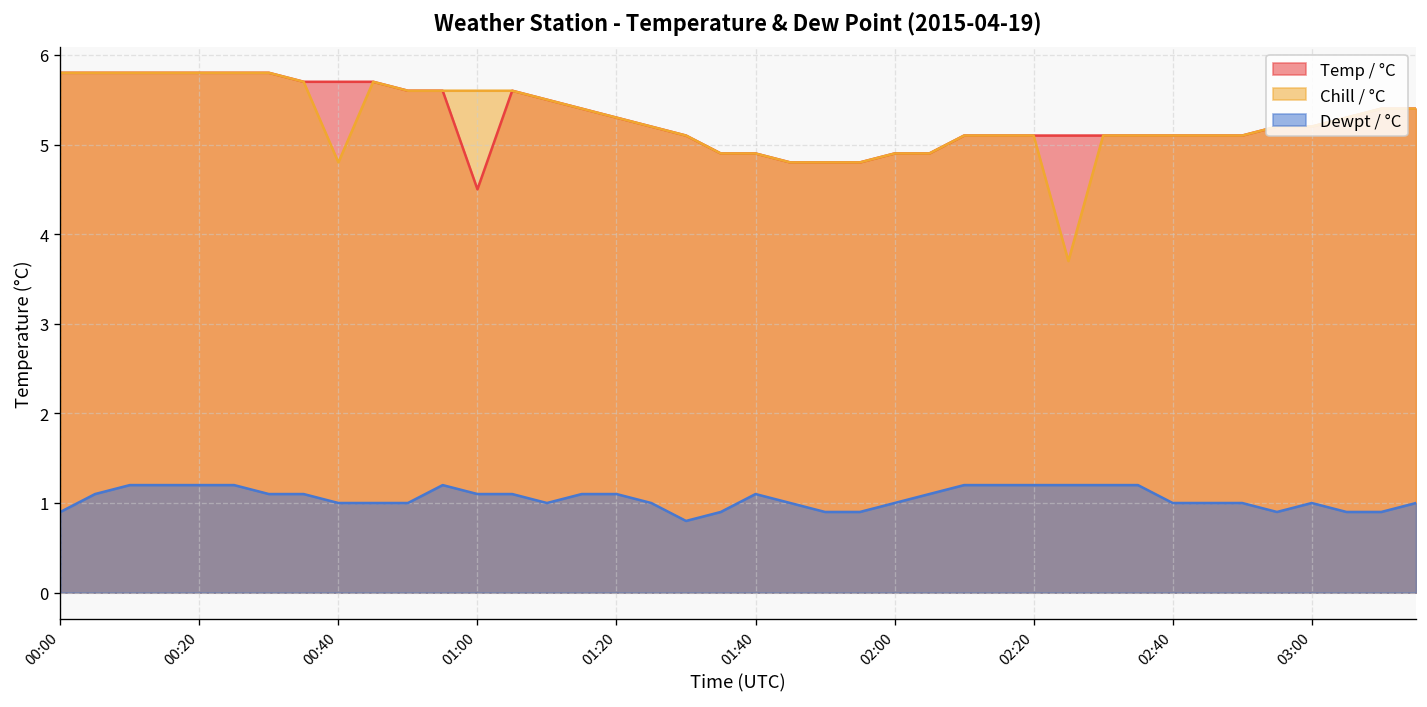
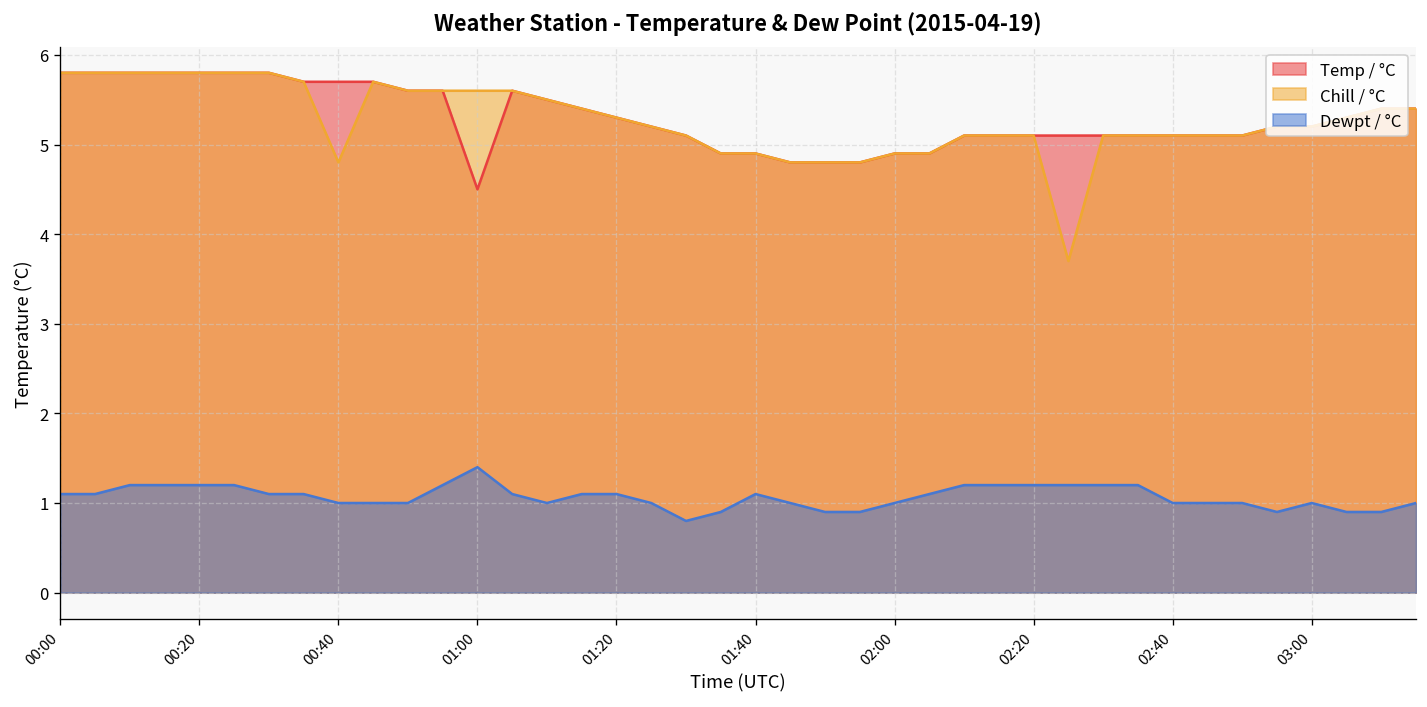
Dewpt / °C, 00:00: 0.9 -> 1.1
Dewpt / °C, 01:00: 1.1 -> 1.4
